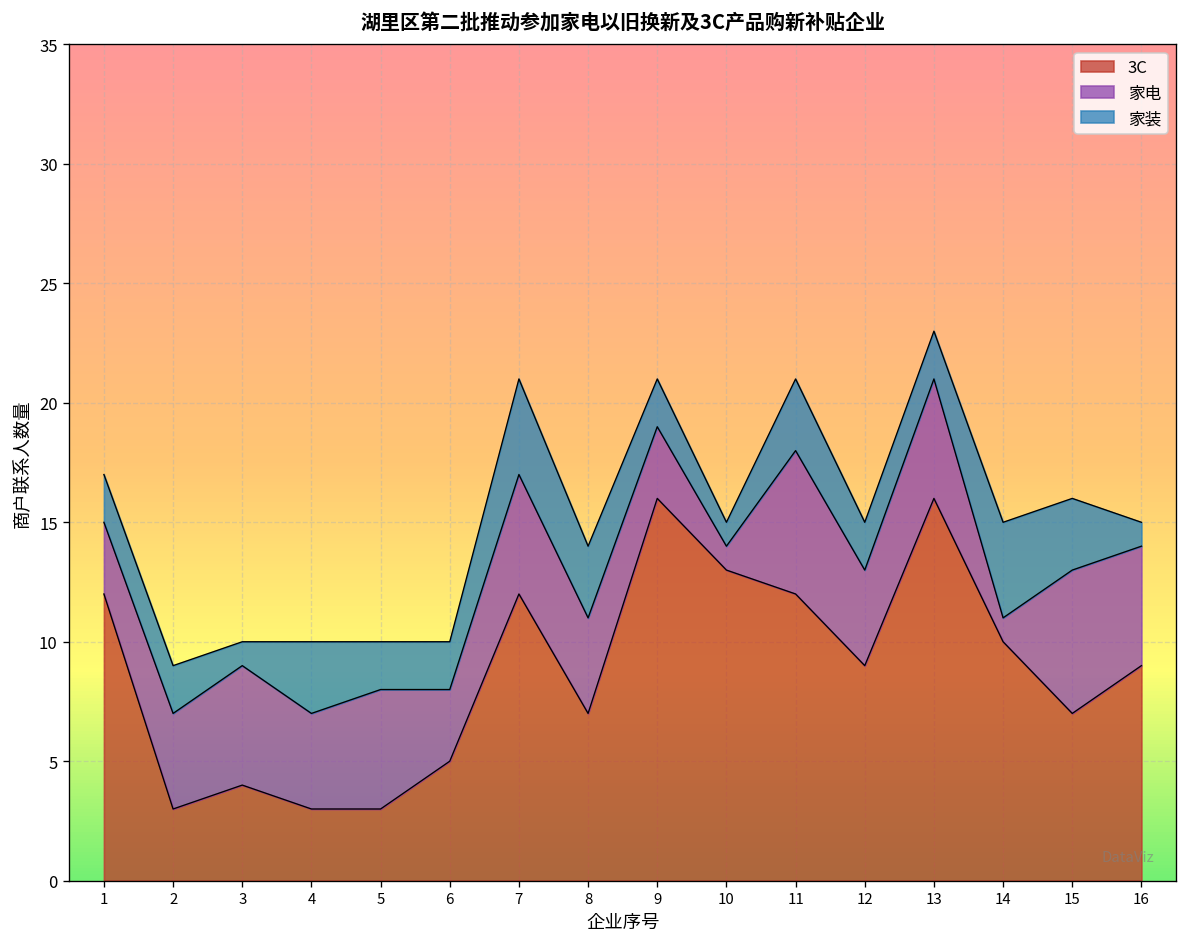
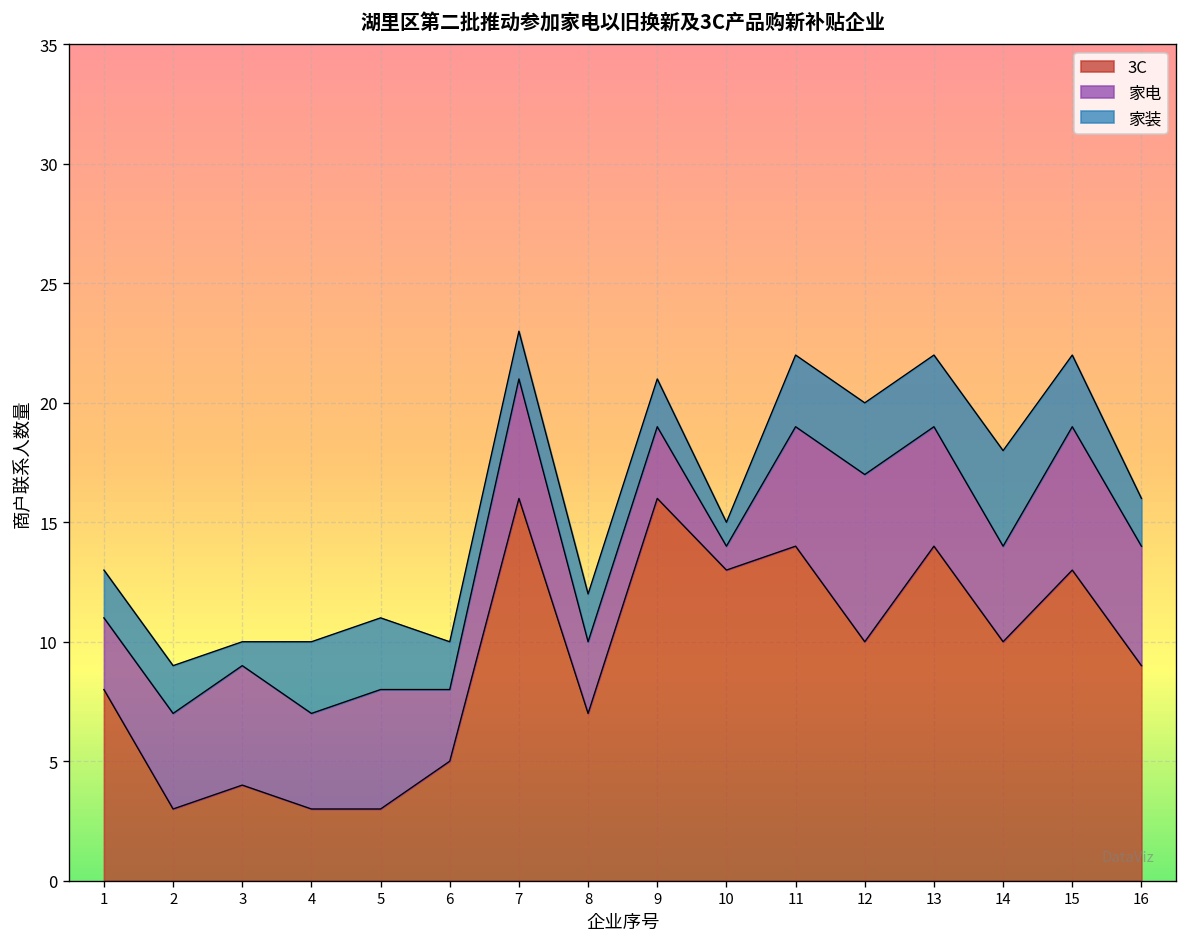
3C, 1: 12 -> 8
家装, 5: 2 -> 3
3C, 7: 12 -> 16
家装, 7: 4 -> 2
家电, 8: 4 -> 3
家装, 8: 3 -> 2
3C, 11: 12 -> 14
家电, 11: 6 -> 5
3C, 12: 9 -> 10
家电, 12: 4 -> 7
家装, 12: 2 -> 3
3C, 13: 16 -> 14
家装, 13: 2 -> 3
家电, 14: 1 -> 4
3C, 15: 7 -> 13
家装, 16: 1 -> 2
